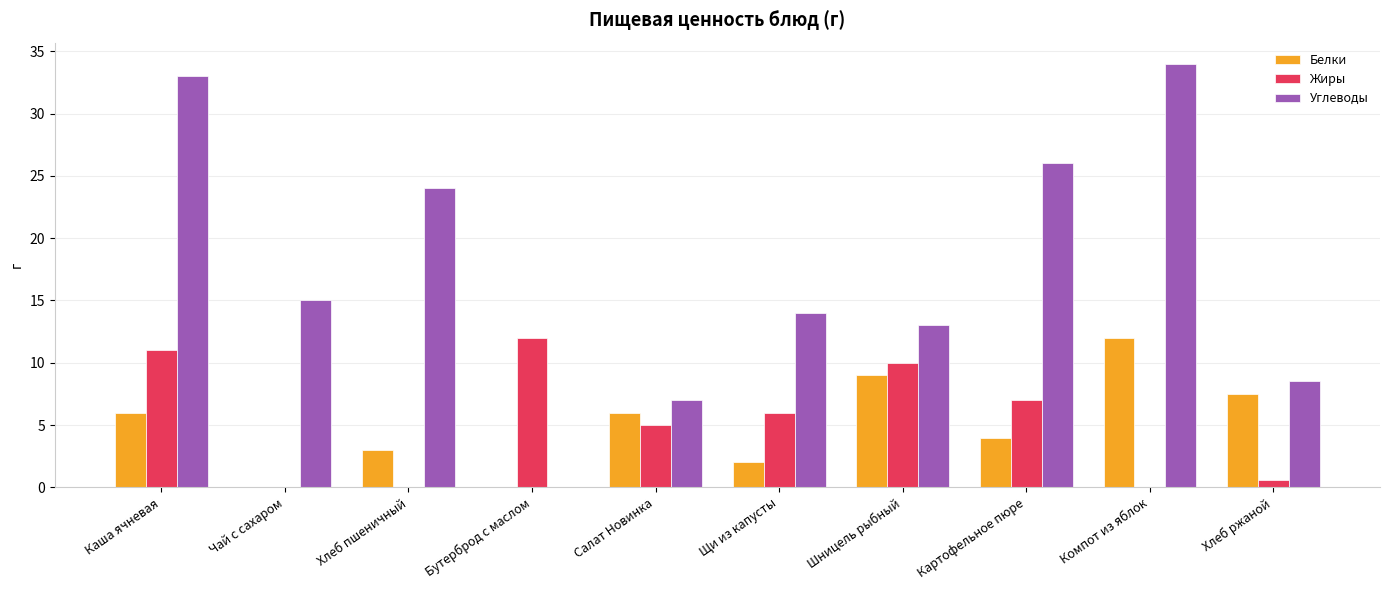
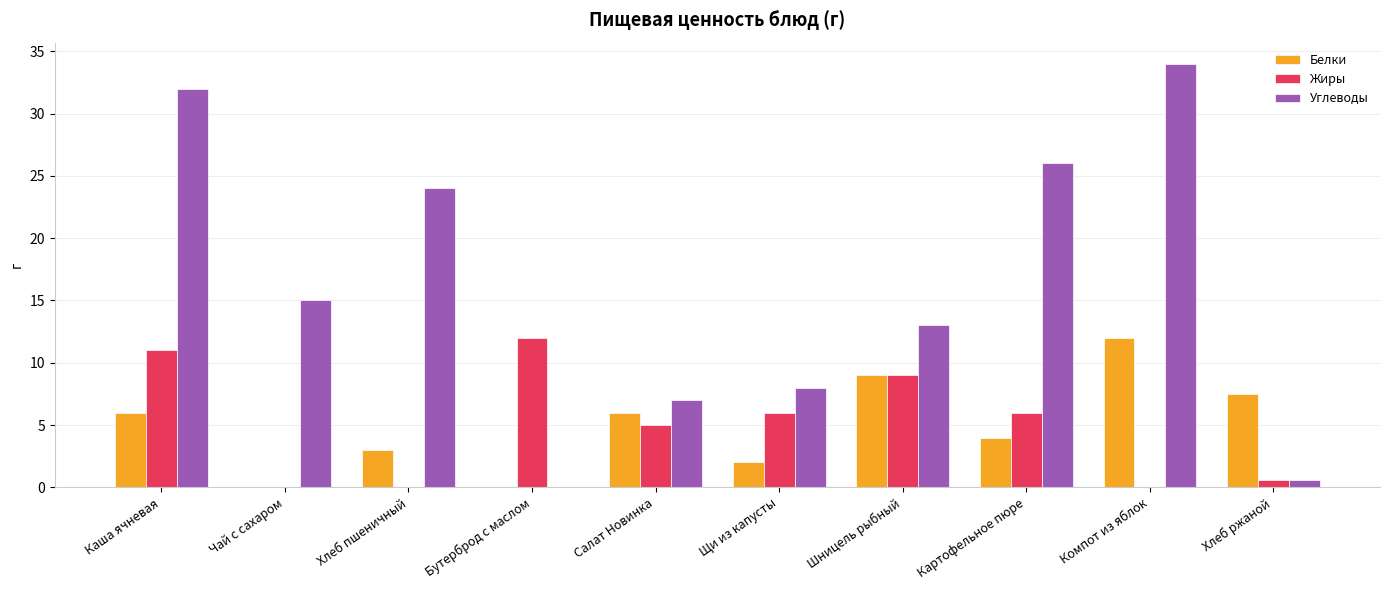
Углеводы, Каша ячневая: 33 -> 32
Углеводы, Щи из капусты: 14 -> 8
Жиры, Шницель рыбный: 10 -> 9
Жиры, Картофельное пюре: 7 -> 6
Углеводы, Хлеб ржаной: 8.5 -> 0.6
